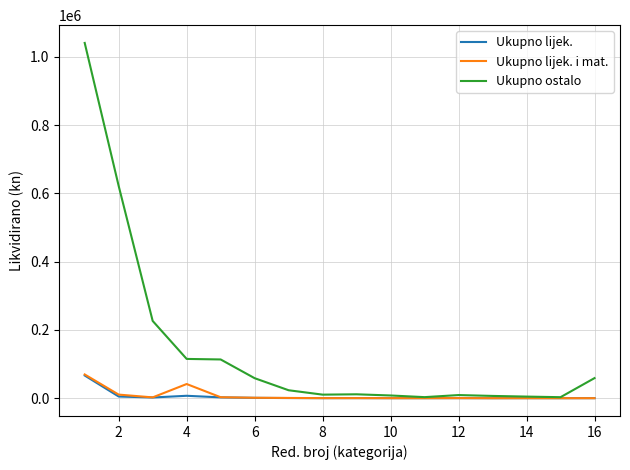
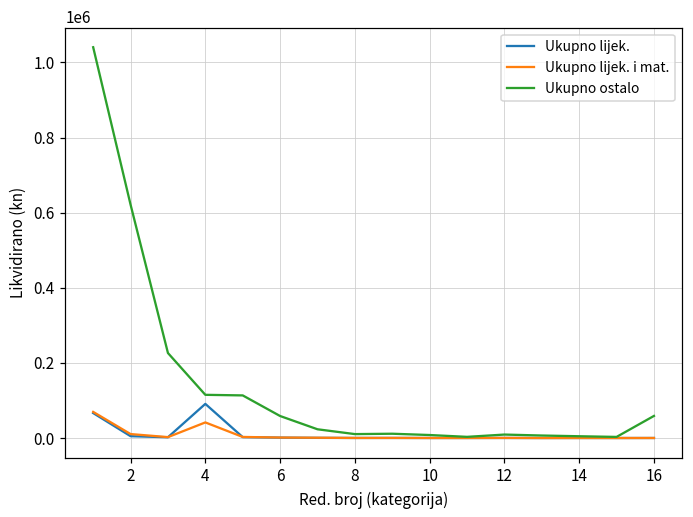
Ukupno lijek., 4: 10000 -> 90000
